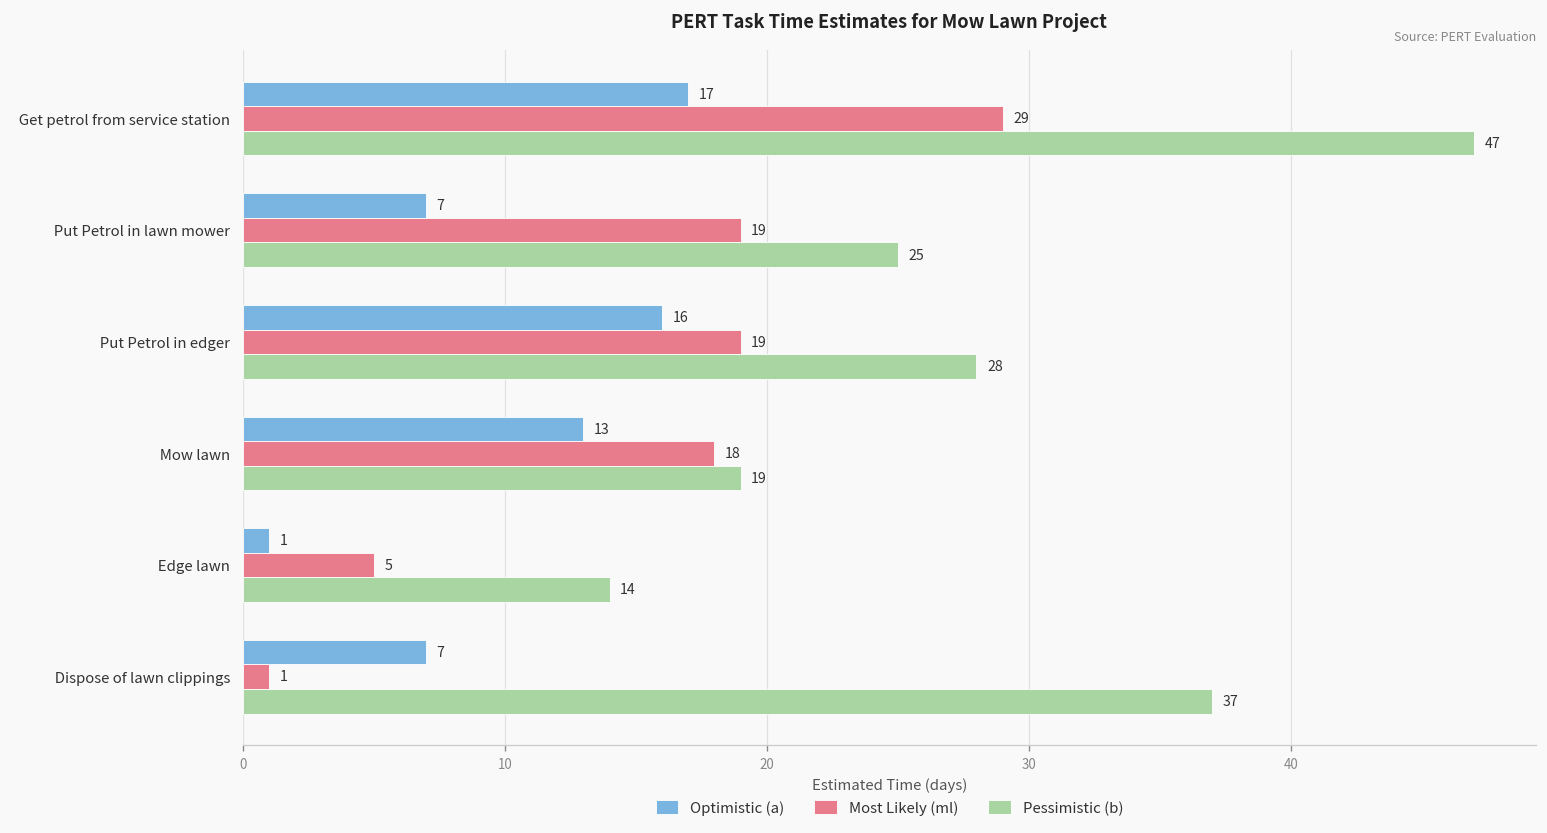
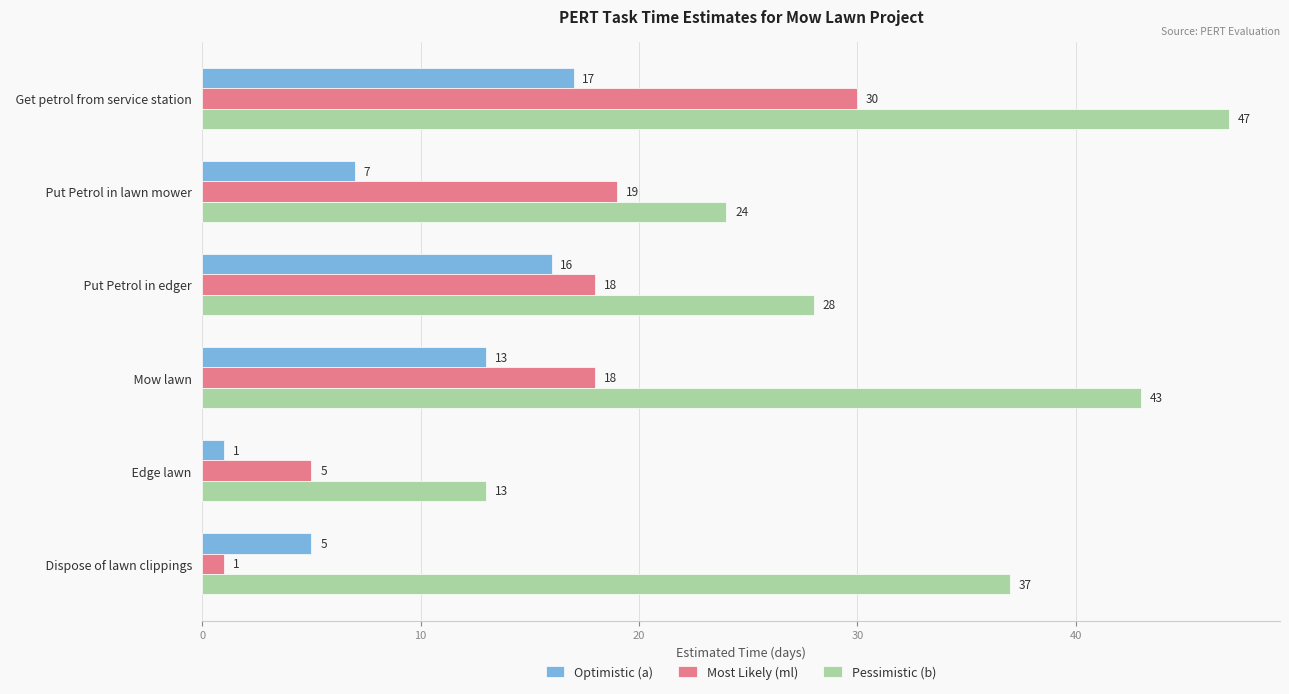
Most Likely (ml), Get petrol from service station: 29 -> 30
Pessimistic (b), Put Petrol in lawn mower: 25 -> 24
Most Likely (ml), Put Petrol in edger: 19 -> 18
Pessimistic (b), Mow lawn: 19 -> 43
Pessimistic (b), Edge lawn: 14 -> 13
Optimistic (a), Dispose of lawn clippings: 7 -> 5
